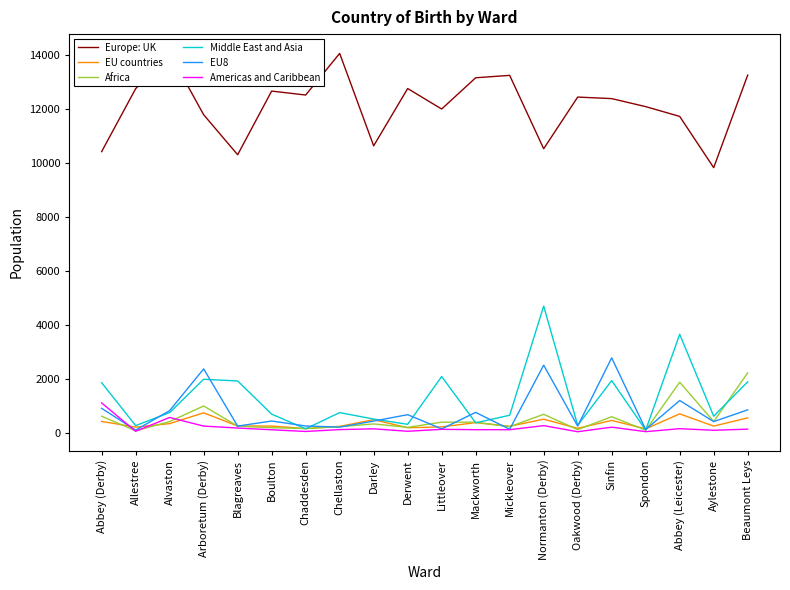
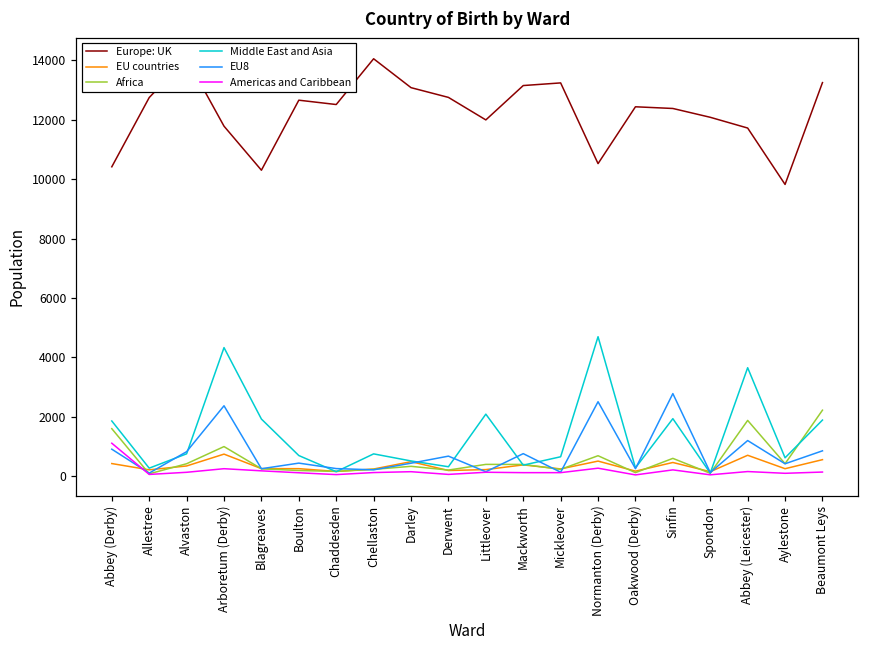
Africa, Abbey (Derby): 600 -> 1600
Americas and Caribbean, Alvaston: 600 -> 100
Middle East and Asia, Arboretum (Derby): 2000 -> 4300
Europe: UK, Darley: 10600 -> 13100
